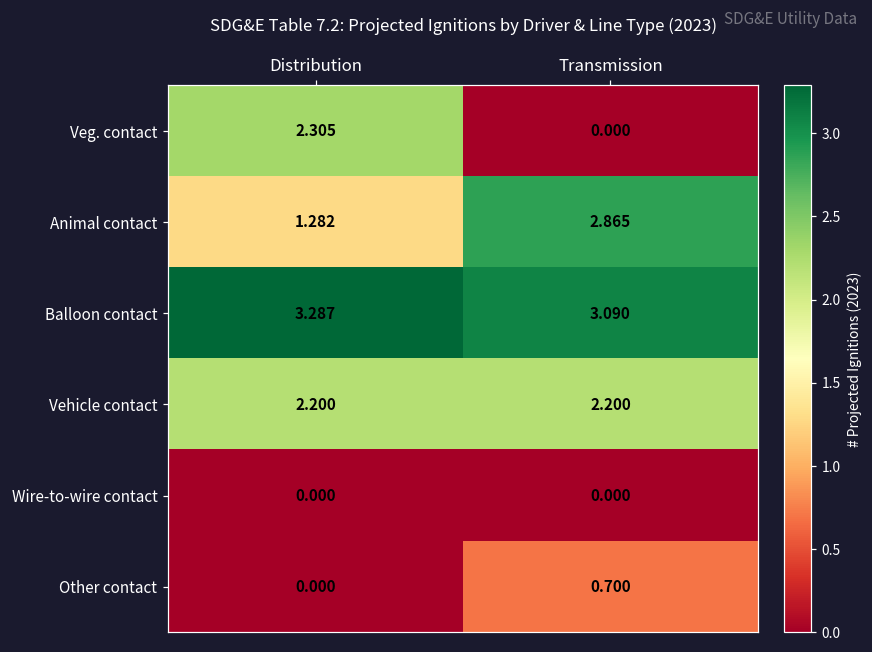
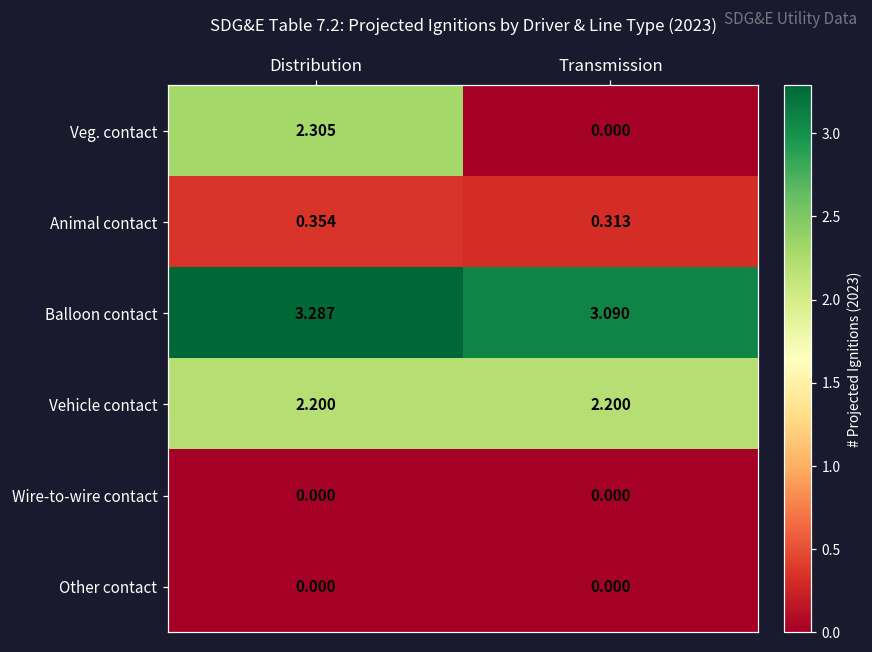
Animal contact, Distribution: 1.282 -> 0.354
Animal contact, Transmission: 2.865 -> 0.313
Other contact, Transmission: 0.700 -> 0.000
